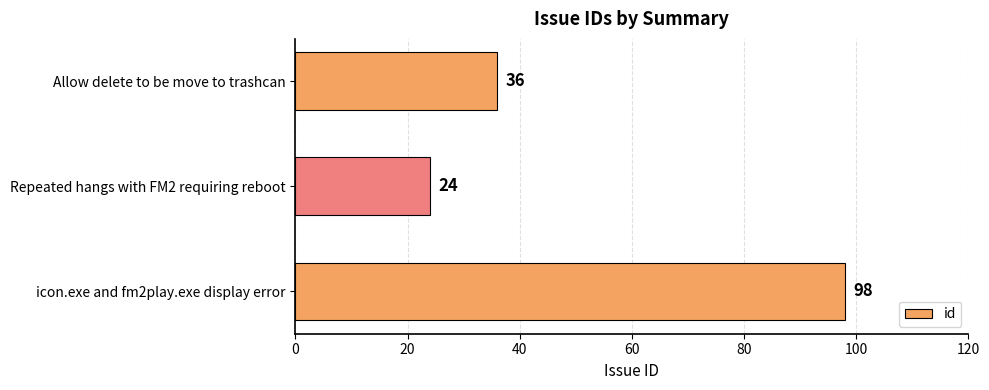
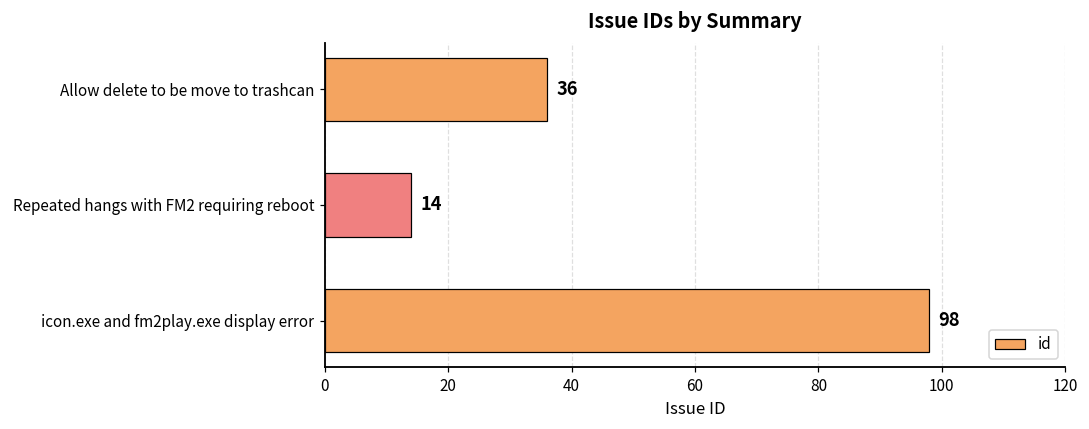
Repeated hangs with FM2 requiring reboot: 24 -> 14
